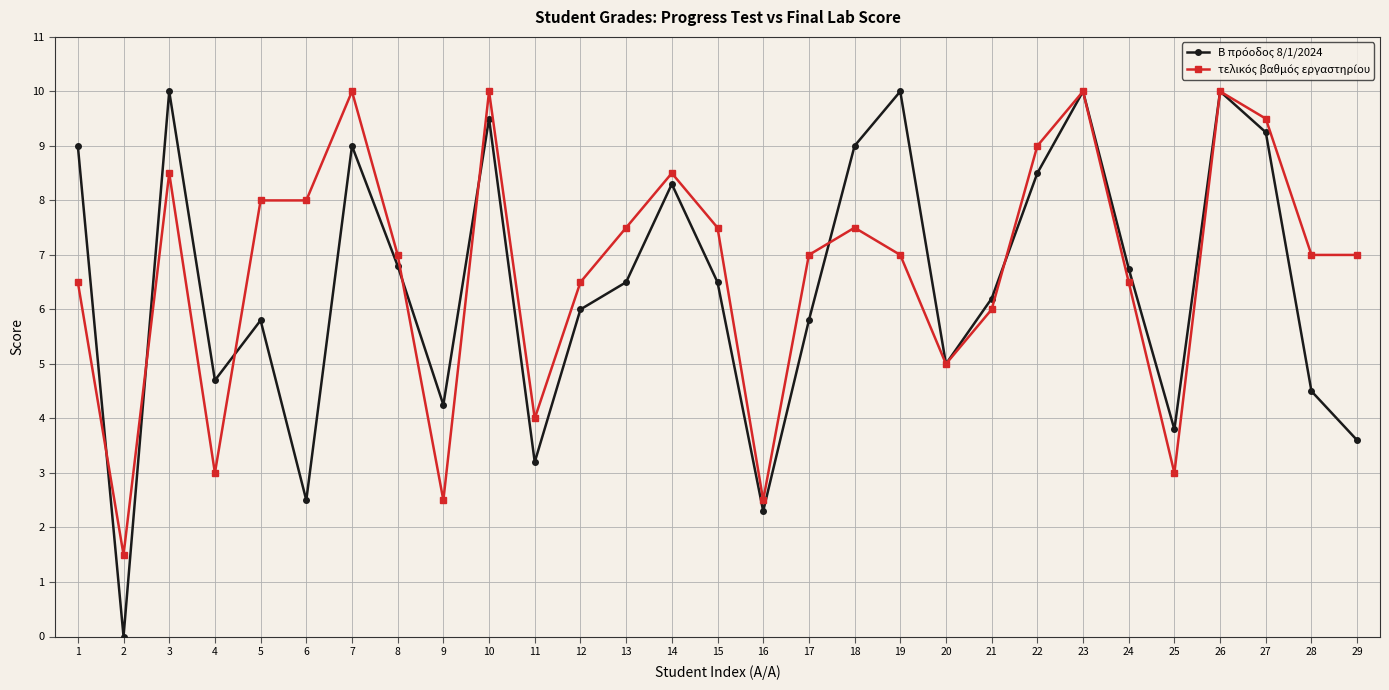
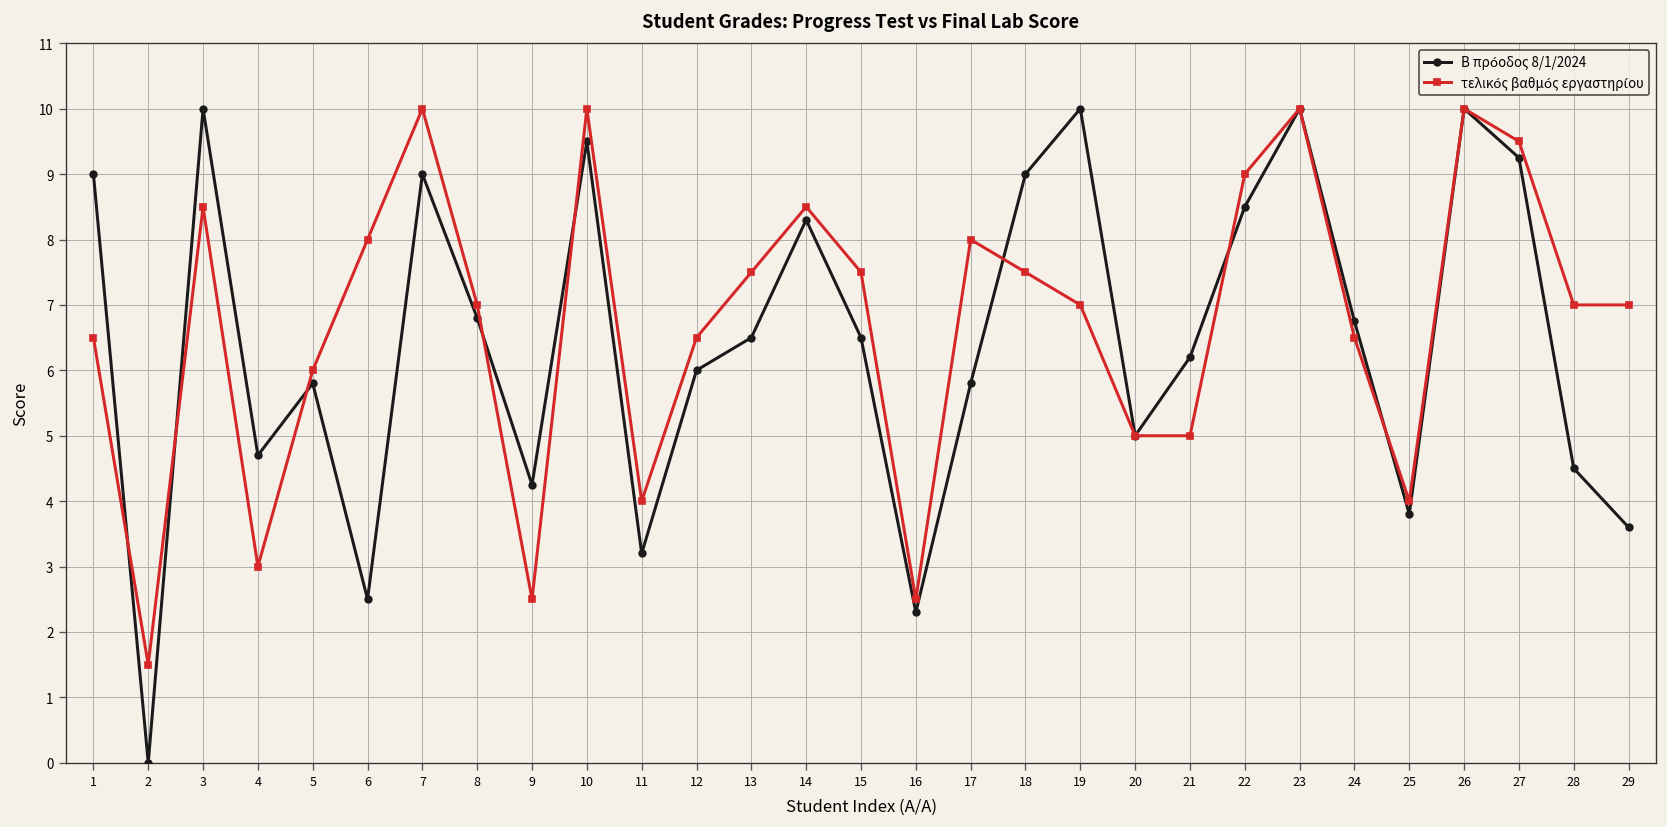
τελικός βαθμός εργαστηρίου, 5: 8 -> 6
τελικός βαθμός εργαστηρίου, 17: 7 -> 8
τελικός βαθμός εργαστηρίου, 21: 6 -> 5
τελικός βαθμός εργαστηρίου, 25: 3 -> 4
